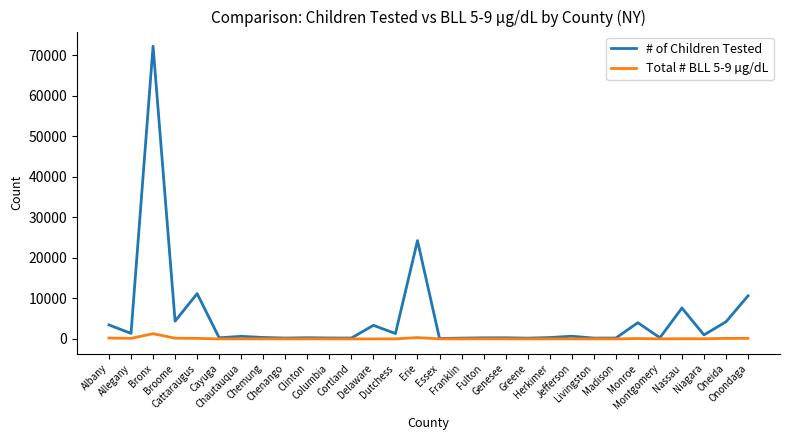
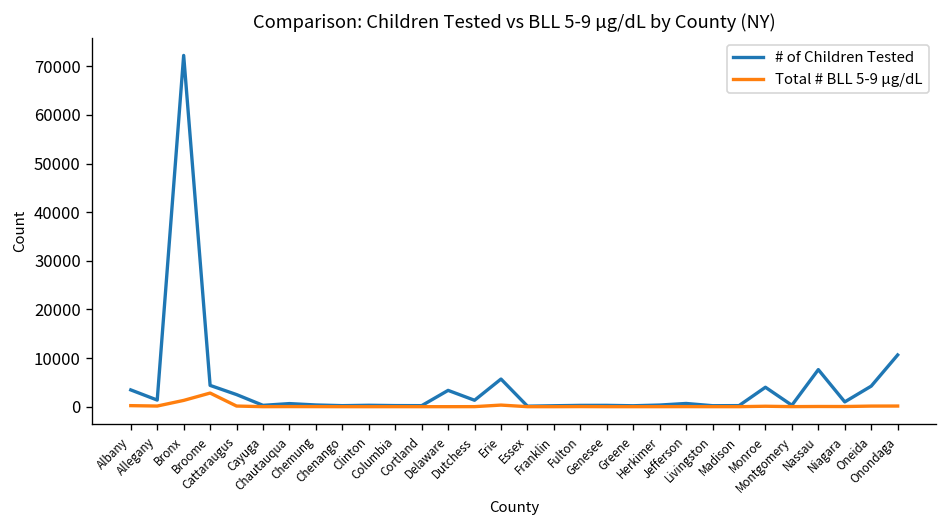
Total # BLL 5-9 µg/dL, Broome: 0 -> 3000
# of Children Tested, Cattaraugus: 11000 -> 2000
# of Children Tested, Erie: 24000 -> 6000
